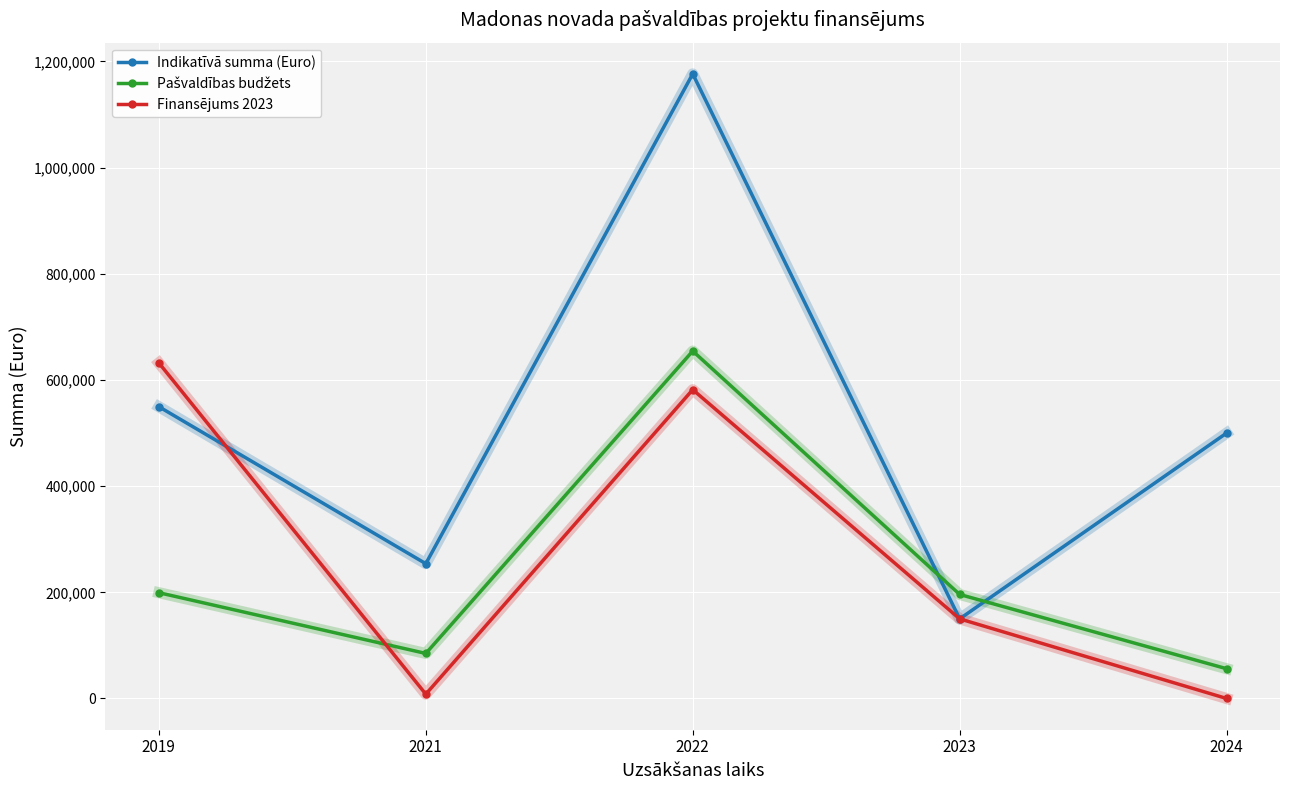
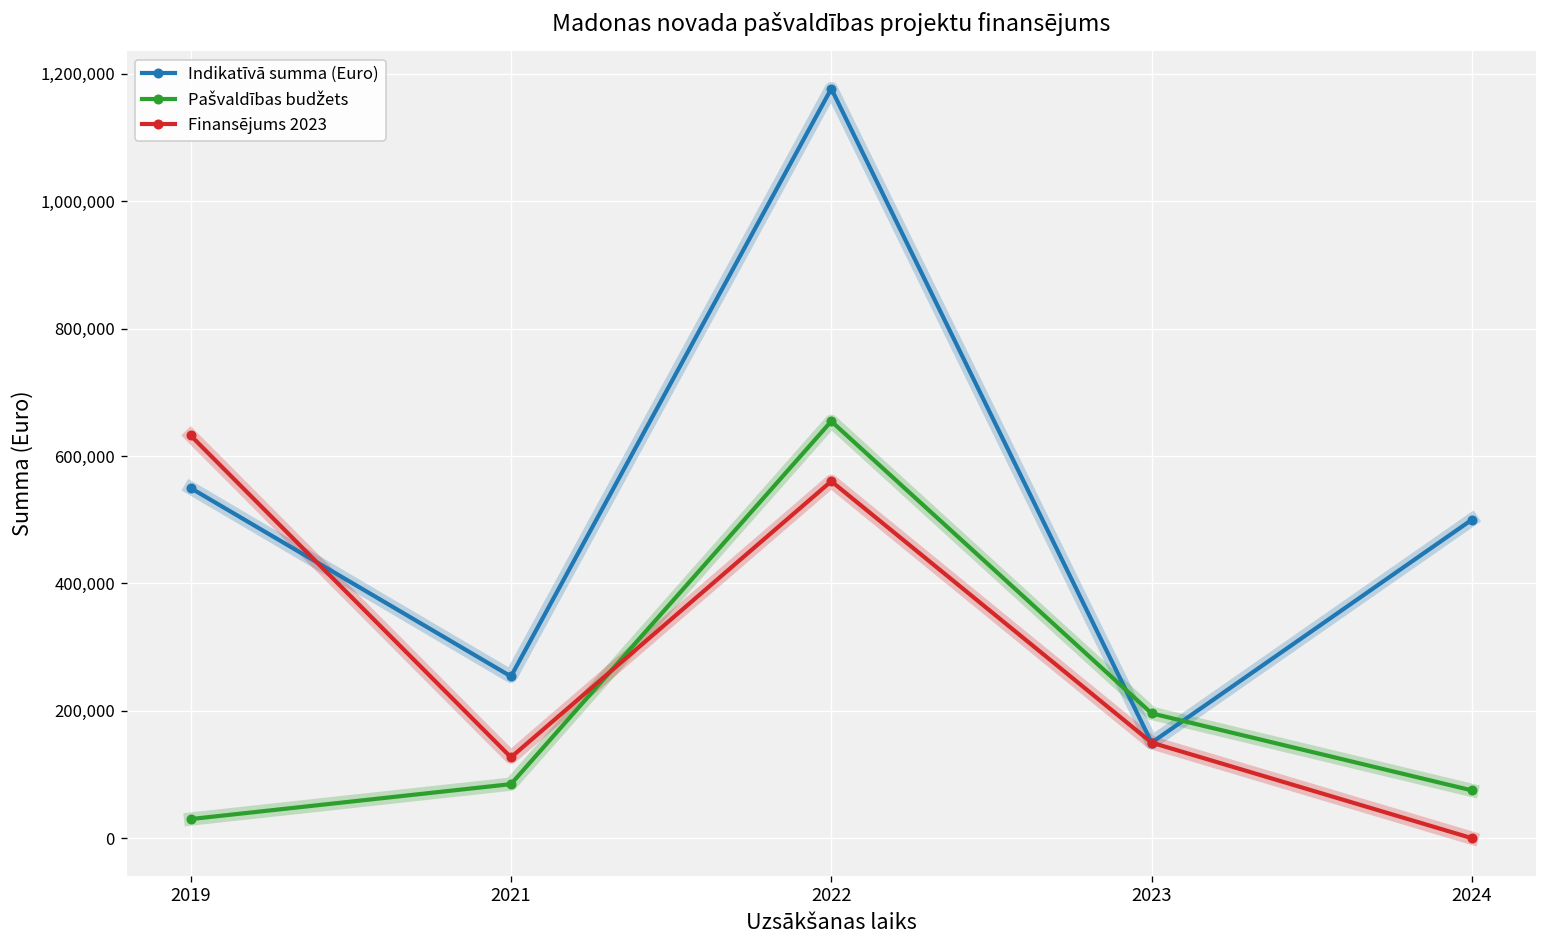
Pašvaldības budžets, 2019: 200,000 -> 30,000
Finansējums 2023, 2021: 10,000 -> 130,000
Finansējums 2023, 2022: 580,000 -> 560,000
Pašvaldības budžets, 2024: 60,000 -> 80,000
